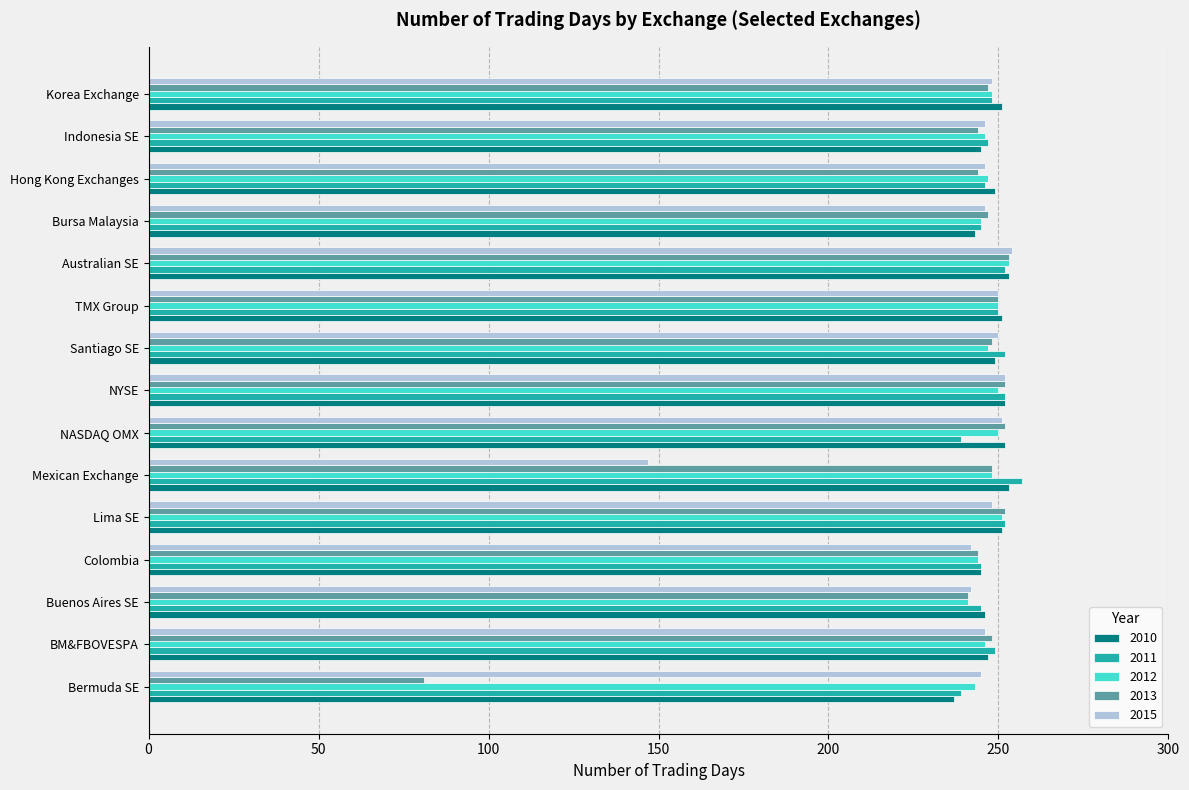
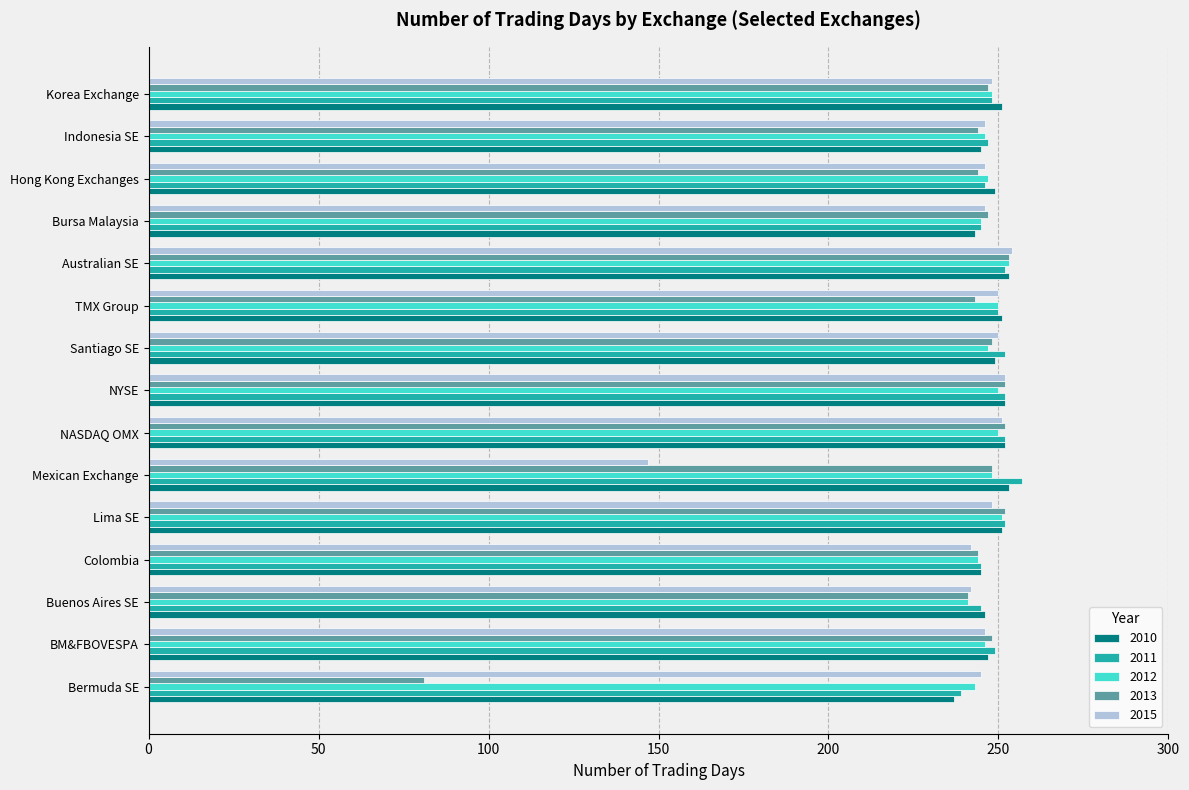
2013, TMX Group: 250 -> 243
2011, NASDAQ OMX: 239 -> 252
